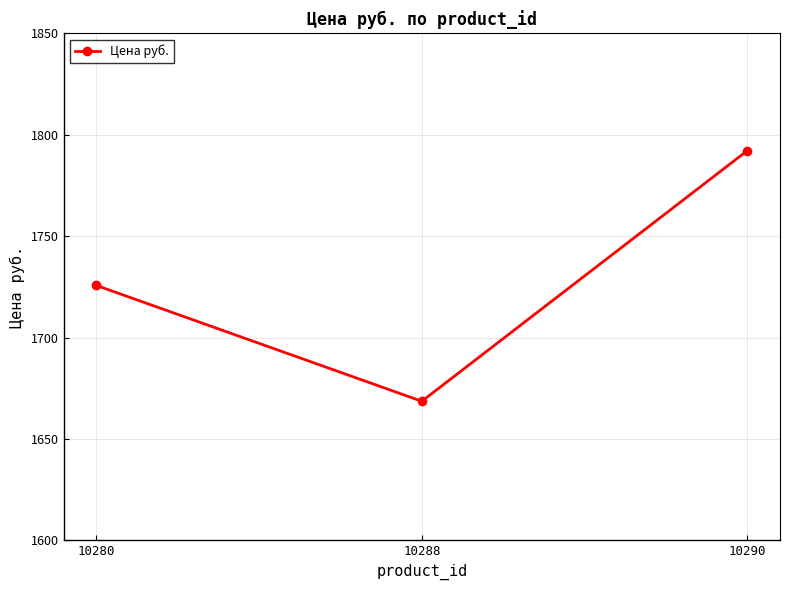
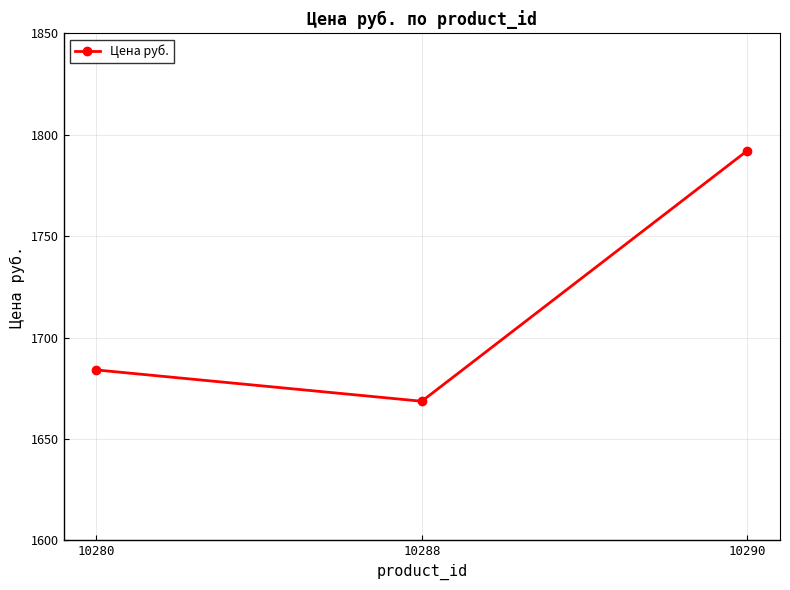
10280: 1726 -> 1684
